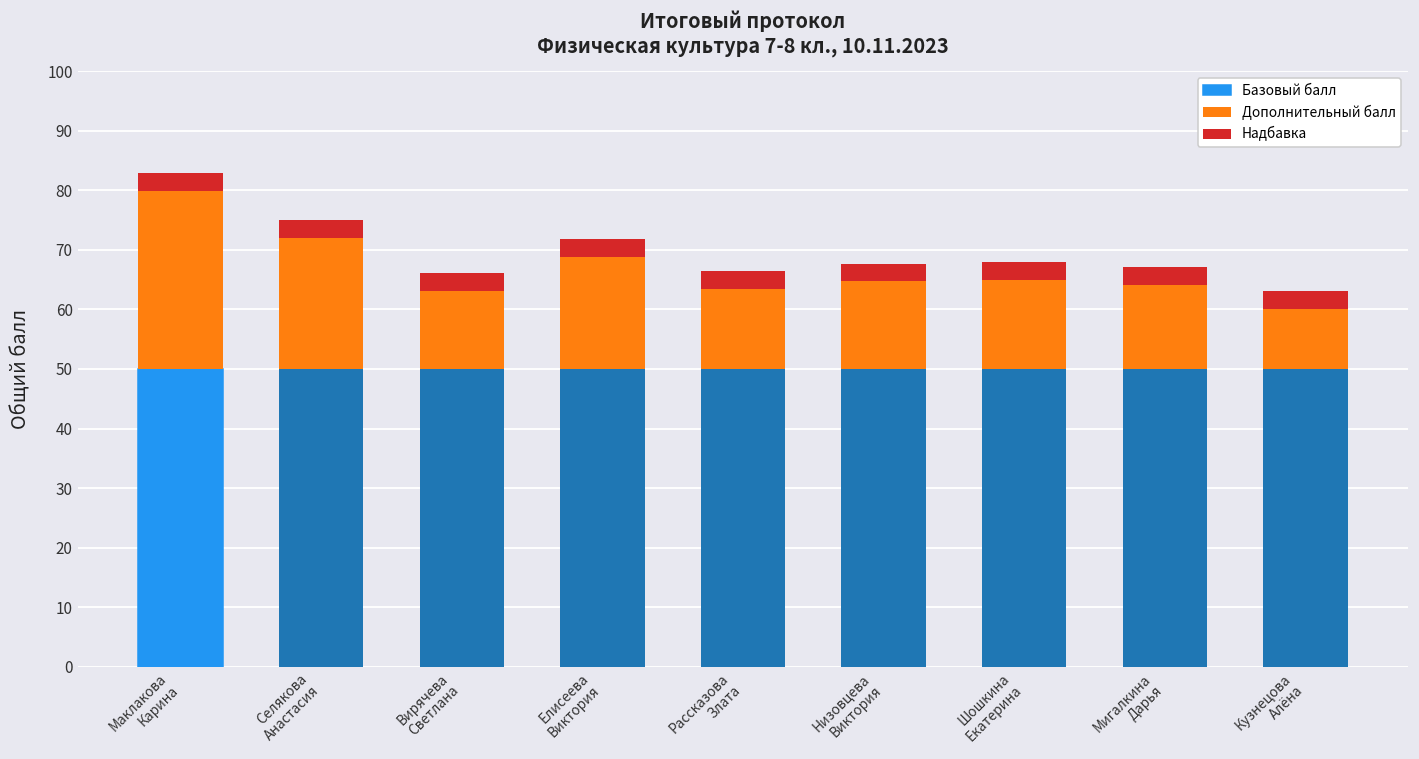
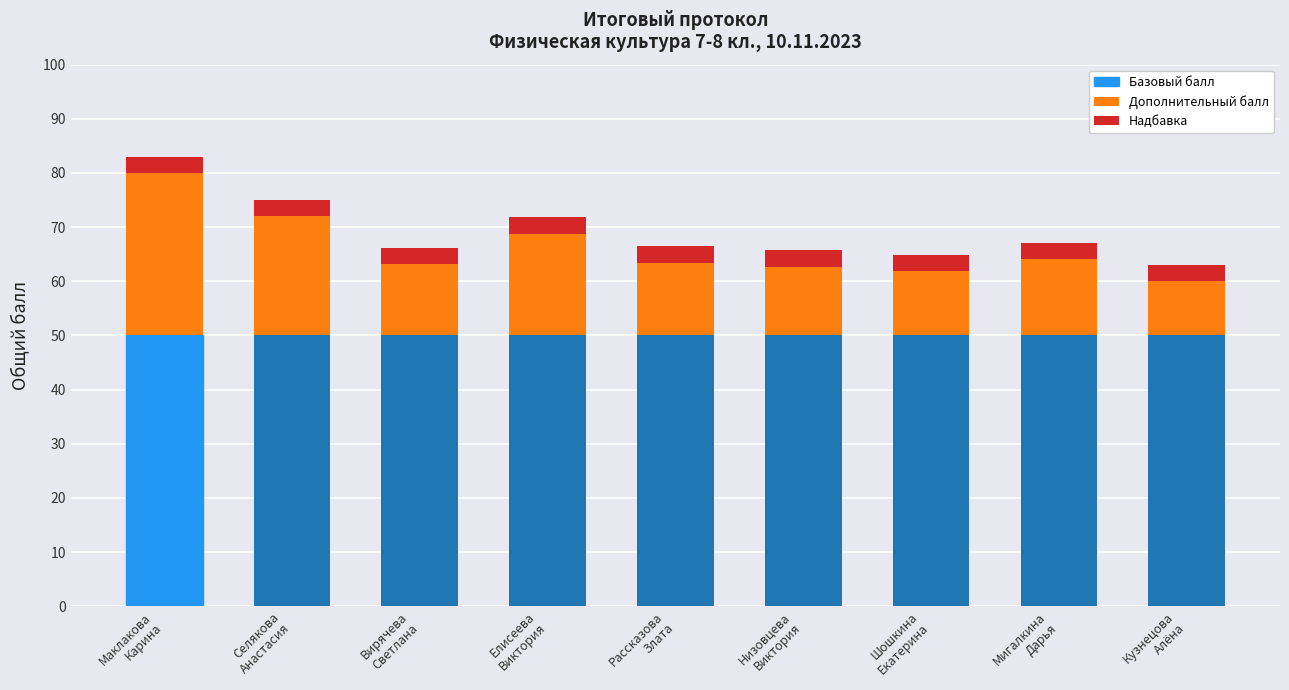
Дополнительный балл, Низовцева Виктория: 15 -> 13
Дополнительный балл, Шошкина Екатерина: 15 -> 12
